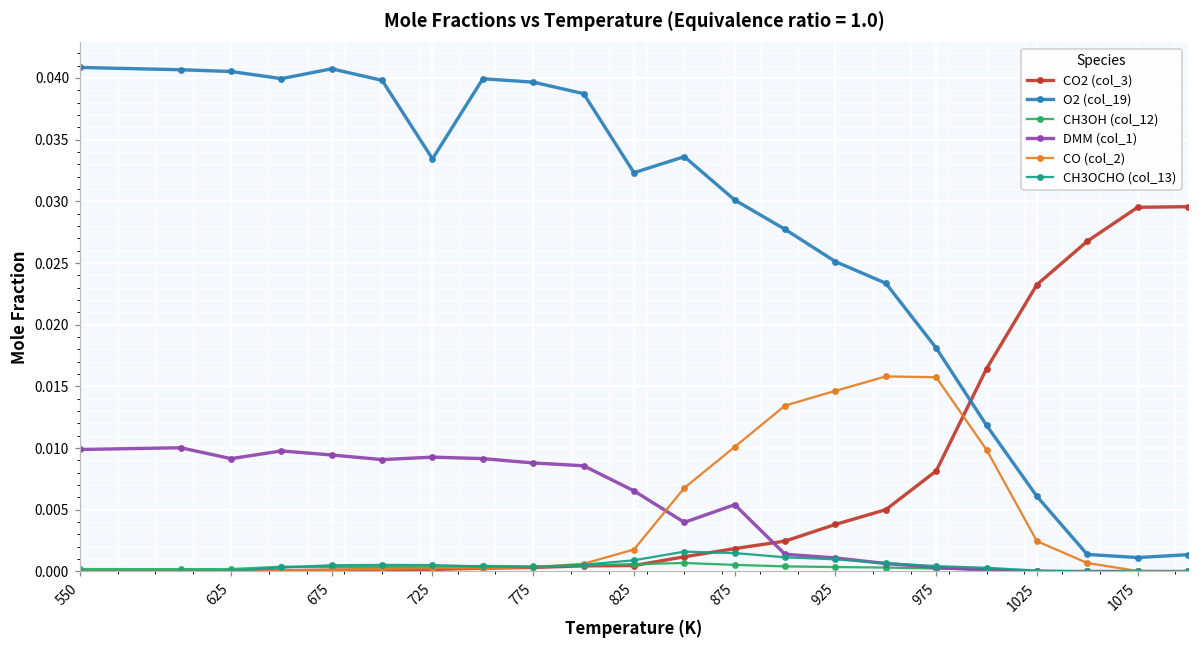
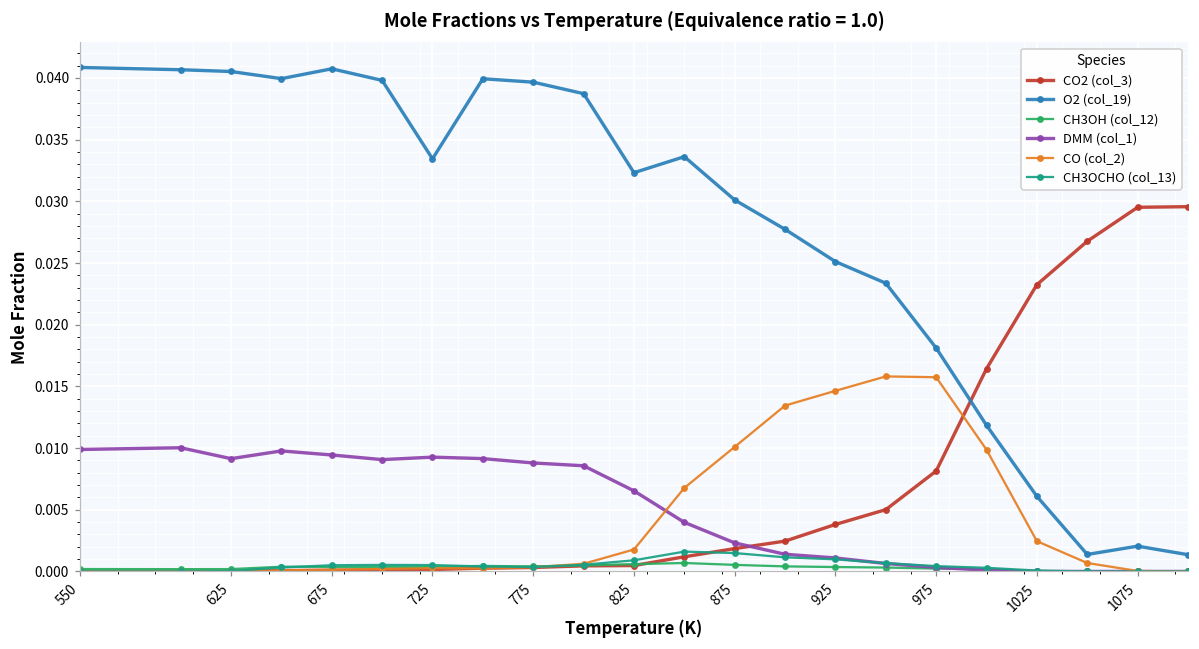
DMM (col_1), 875: 0.0054 -> 0.0023
O2 (col_19), 1075: 0.0011 -> 0.0020
